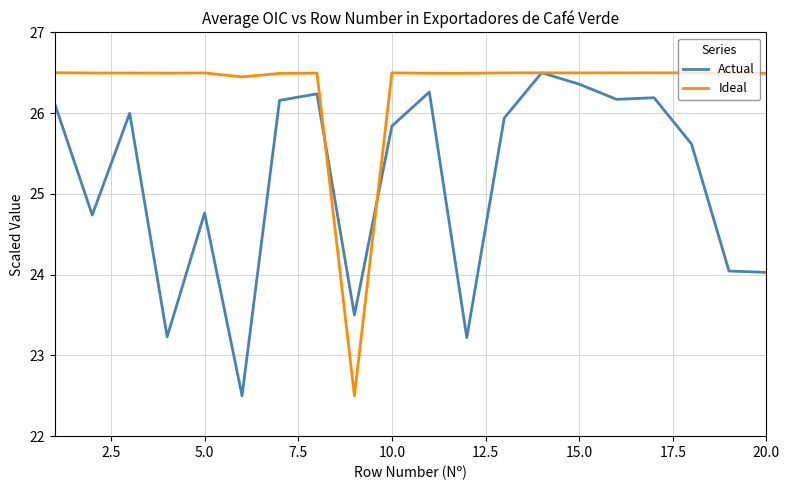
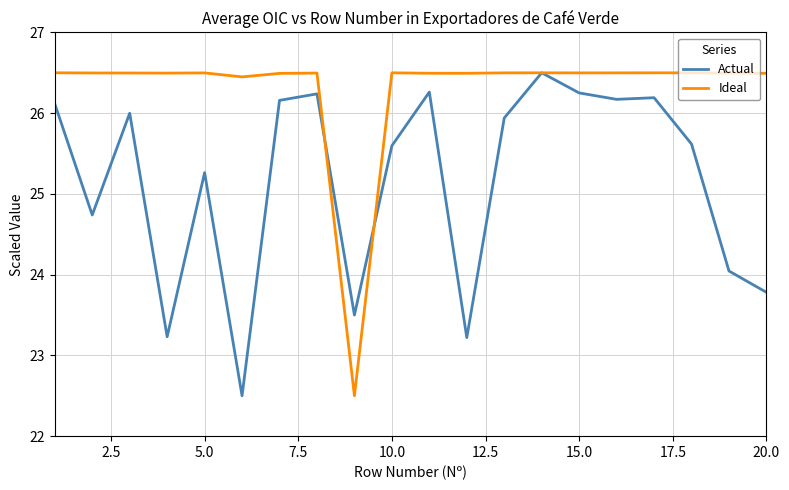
Actual, 5.0: 24.8 -> 25.3
Actual, 10.0: 25.8 -> 25.6
Actual, 15.0: 26.4 -> 26.3
Actual, 20.0: 24.0 -> 23.8
